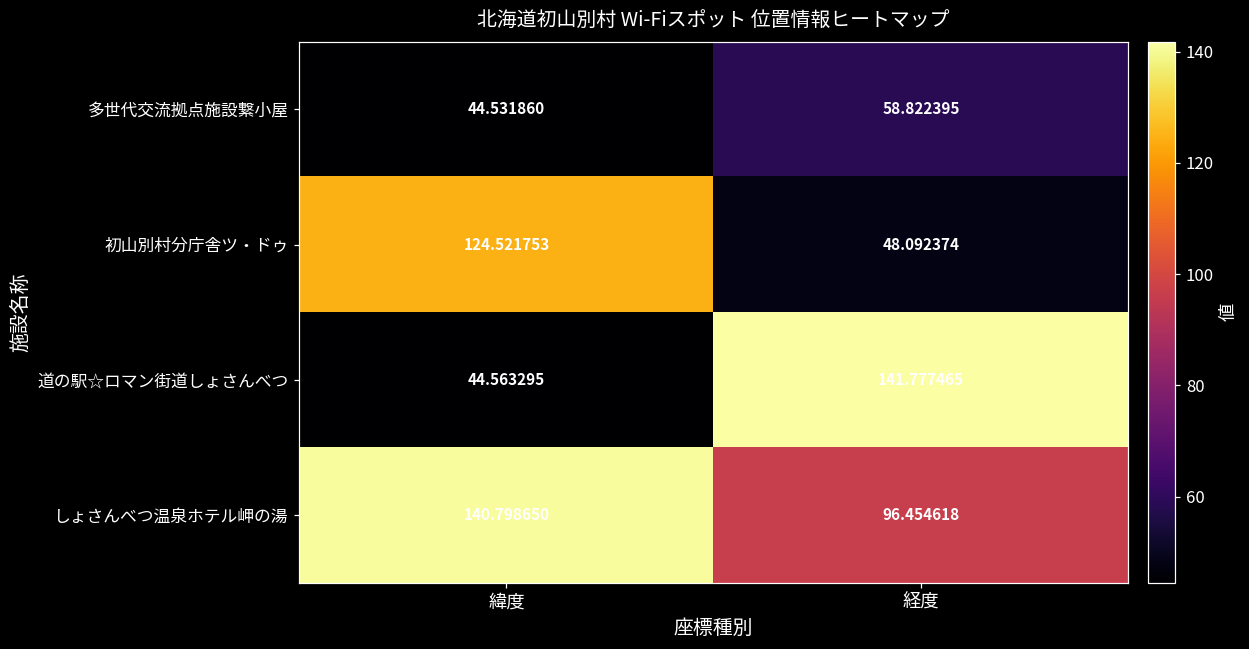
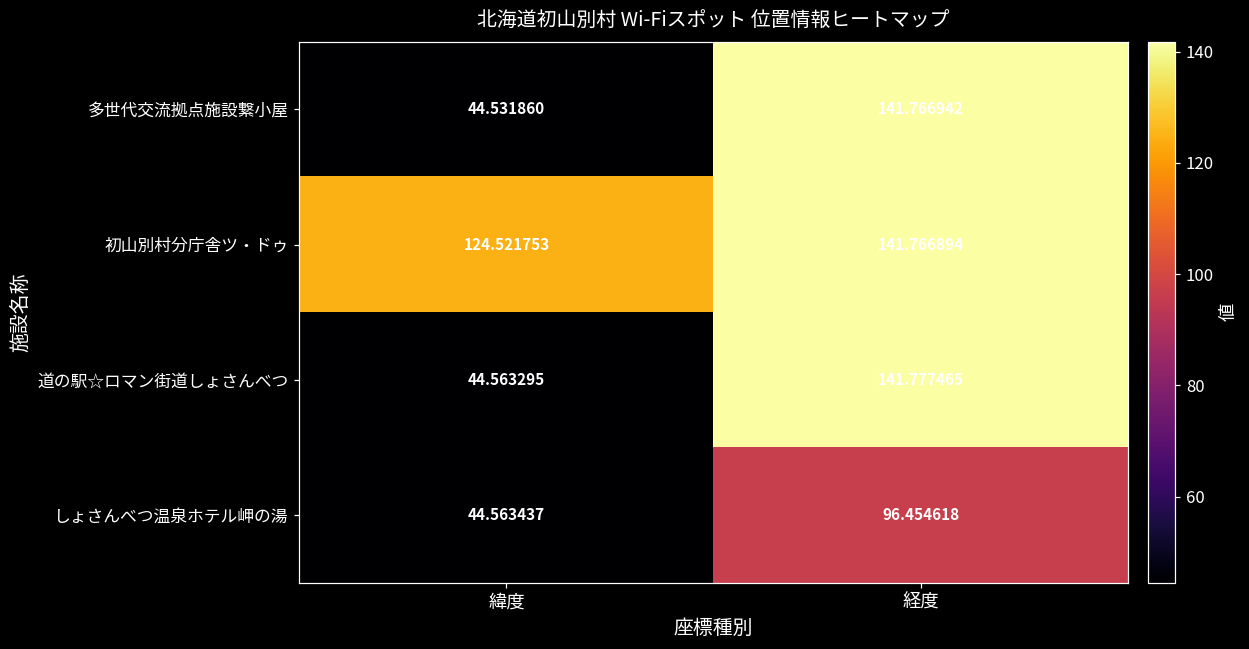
多世代交流拠点施設繋小屋, 経度: 58.822395 -> 141.766942
初山別村分庁舎ツ・ドゥ, 経度: 48.092374 -> 141.766894
しょさんべつ温泉ホテル岬の湯, 緯度: 140.798650 -> 44.563437
